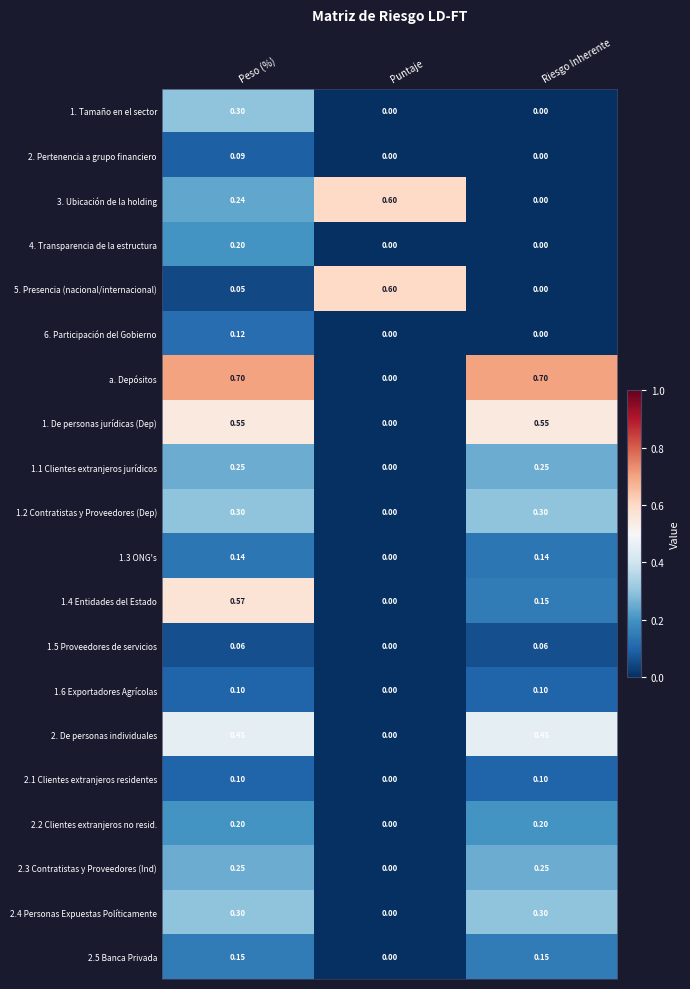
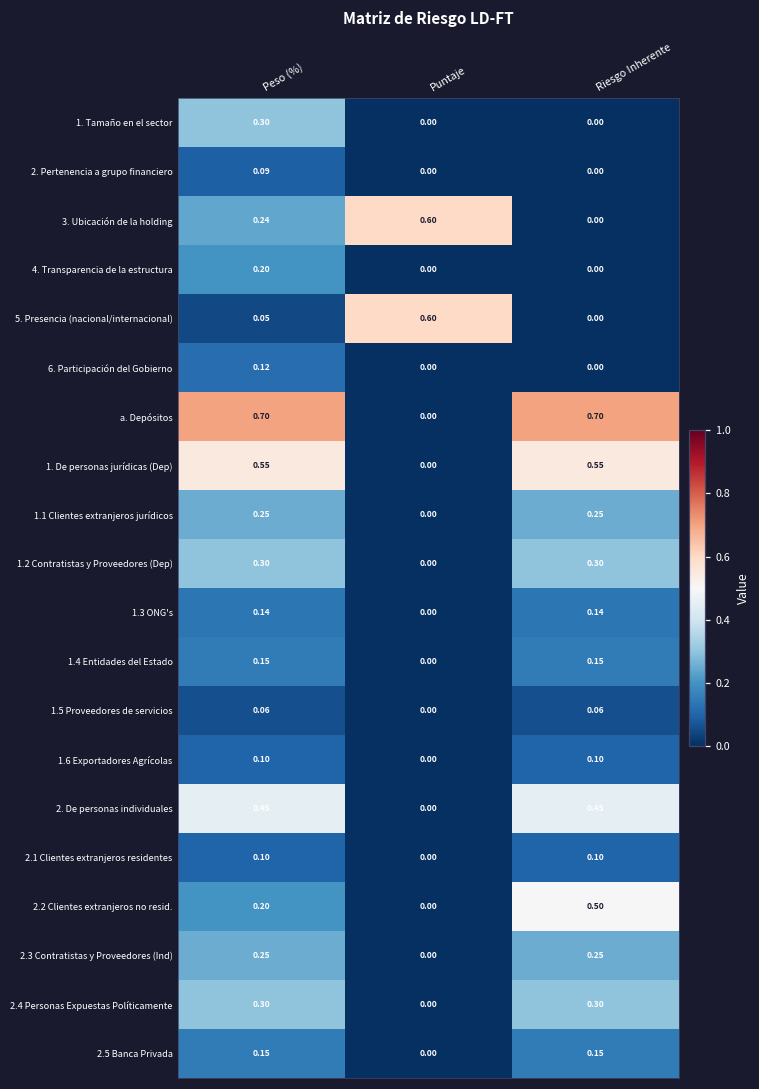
1.4 Entidades del Estado, Peso (%): 0.57 -> 0.15
2.2 Clientes extranjeros no resid., Riesgo Inherente: 0.20 -> 0.50
